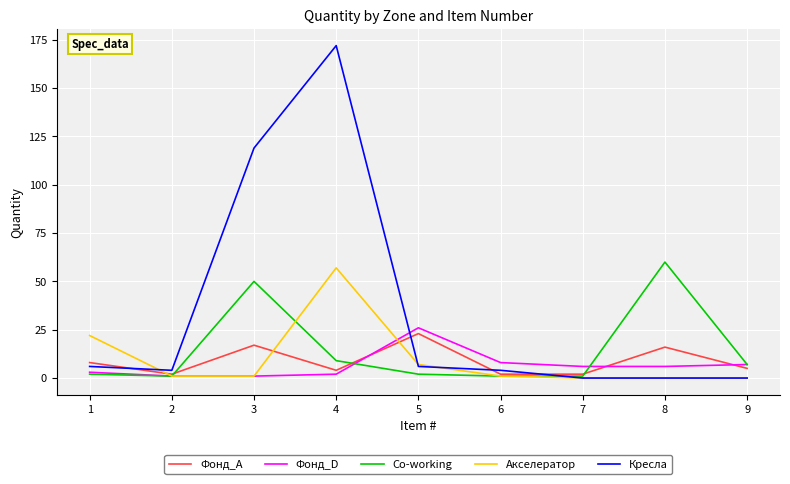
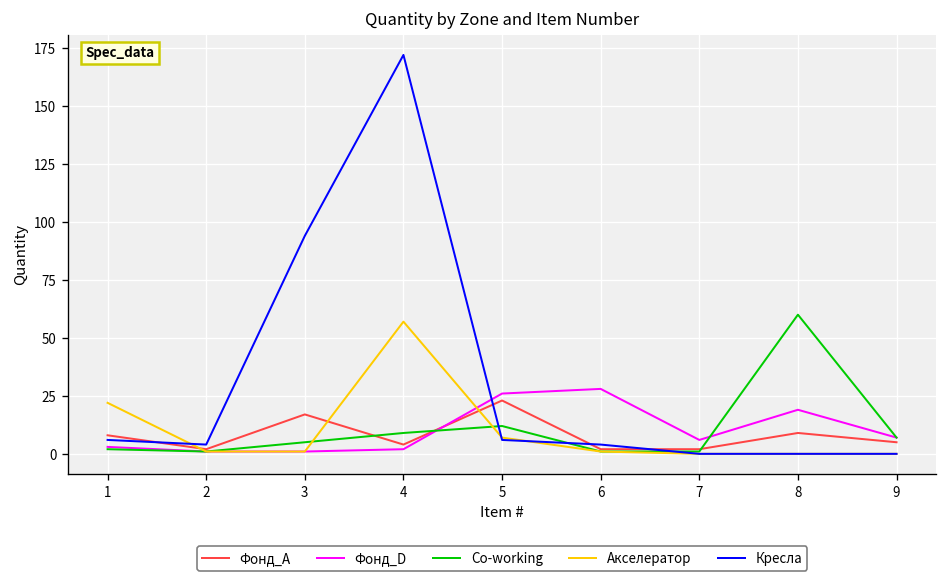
Co-working, 3: 50 -> 5
Кресла, 3: 119 -> 94
Co-working, 5: 2 -> 12
Фонд_D, 6: 8 -> 28
Фонд_A, 8: 16 -> 9
Фонд_D, 8: 6 -> 19
